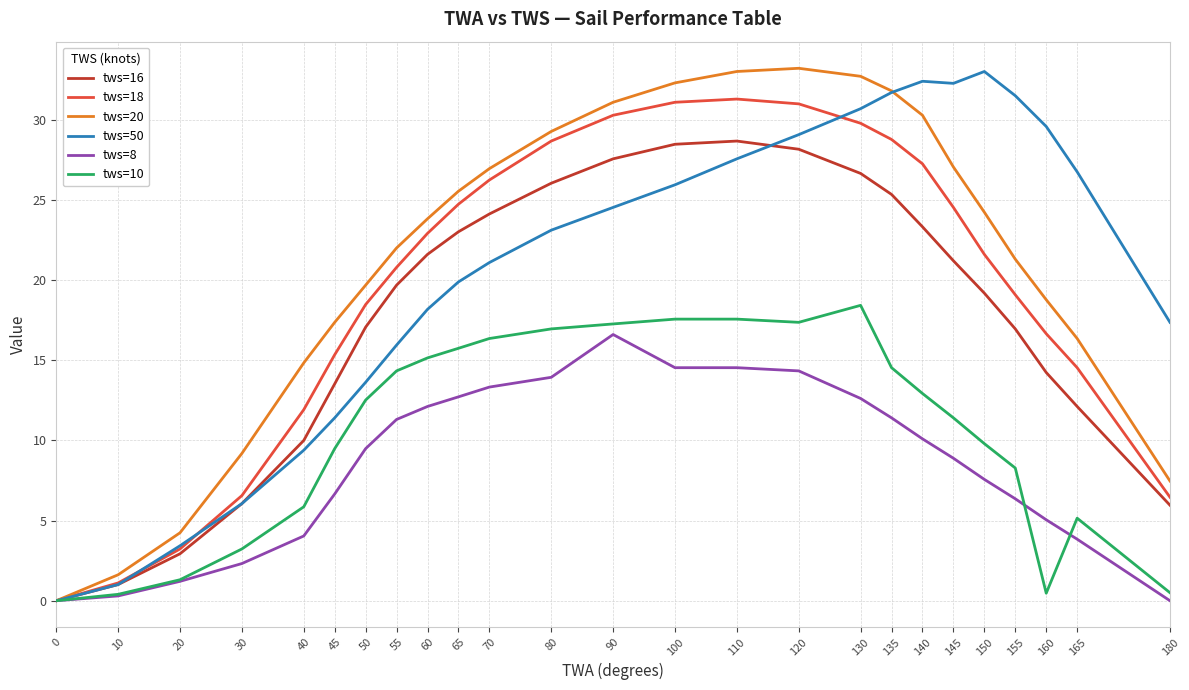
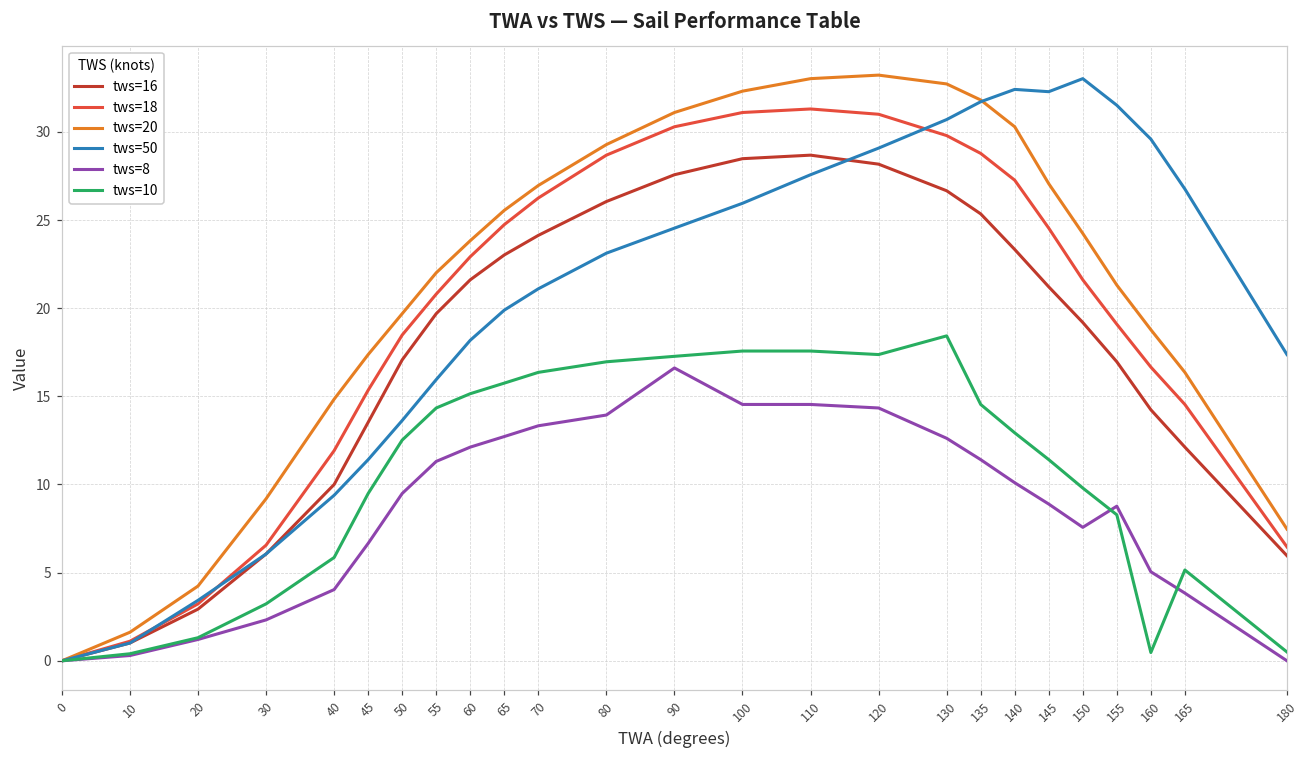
tws=8, 155: 6.4 -> 8.8
